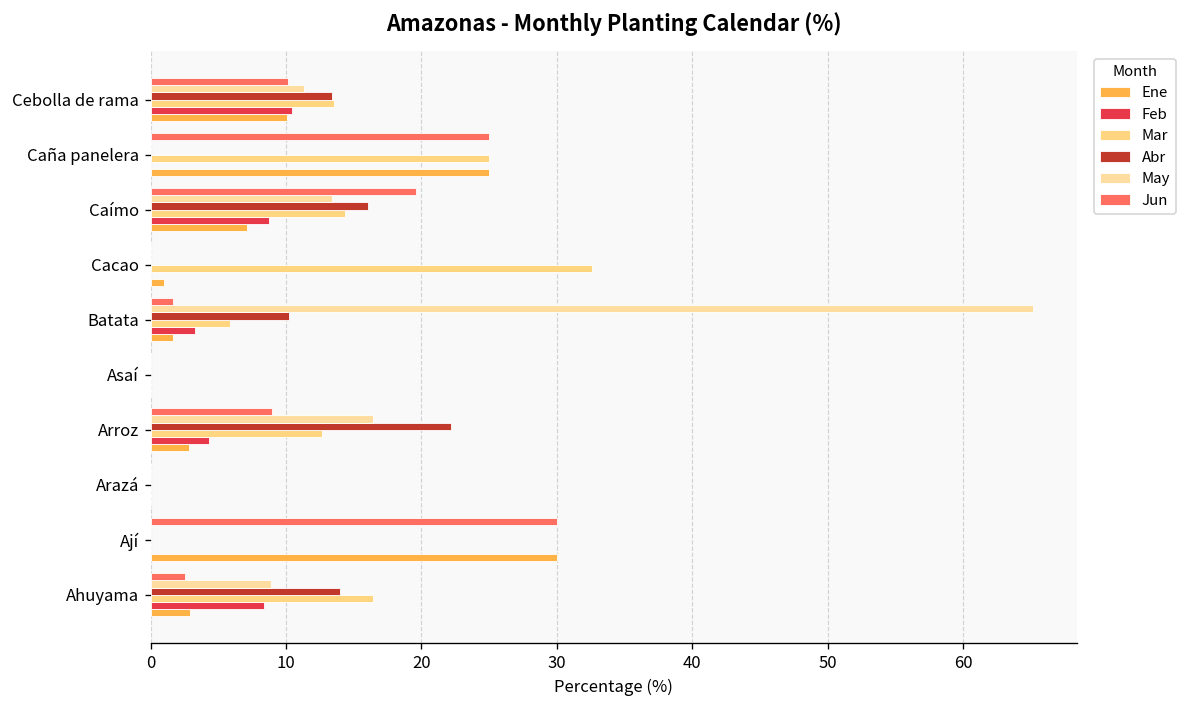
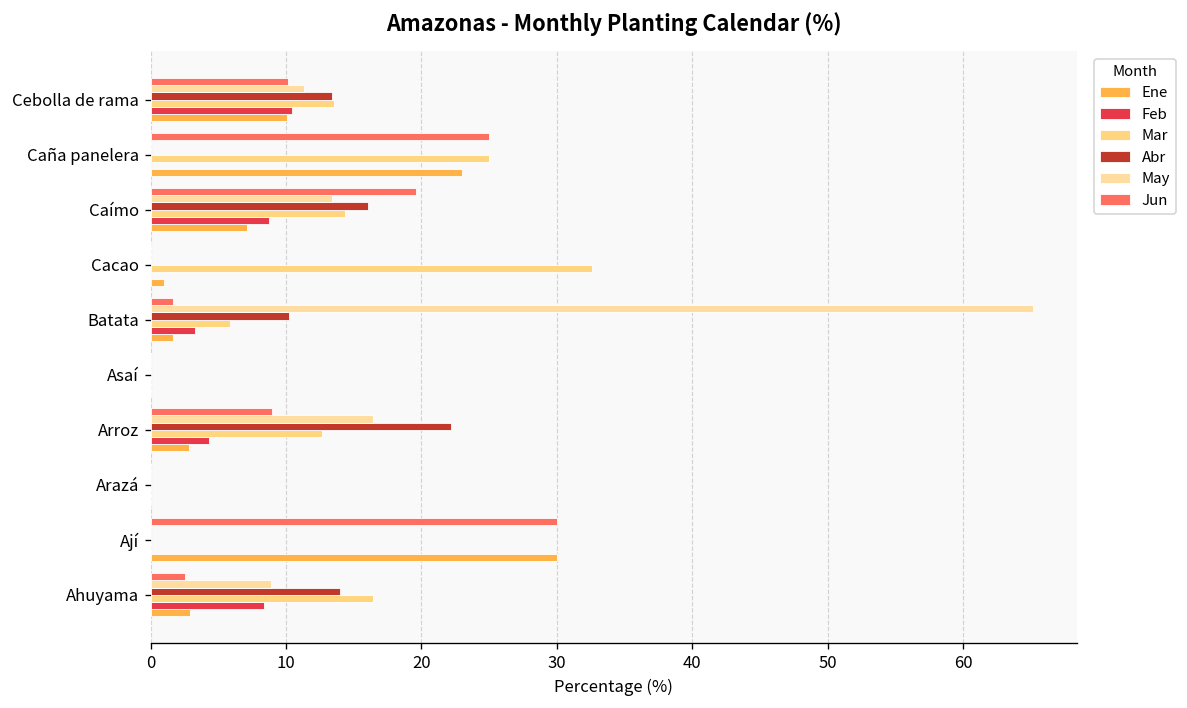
Ene, Caña panelera: 25 -> 23
